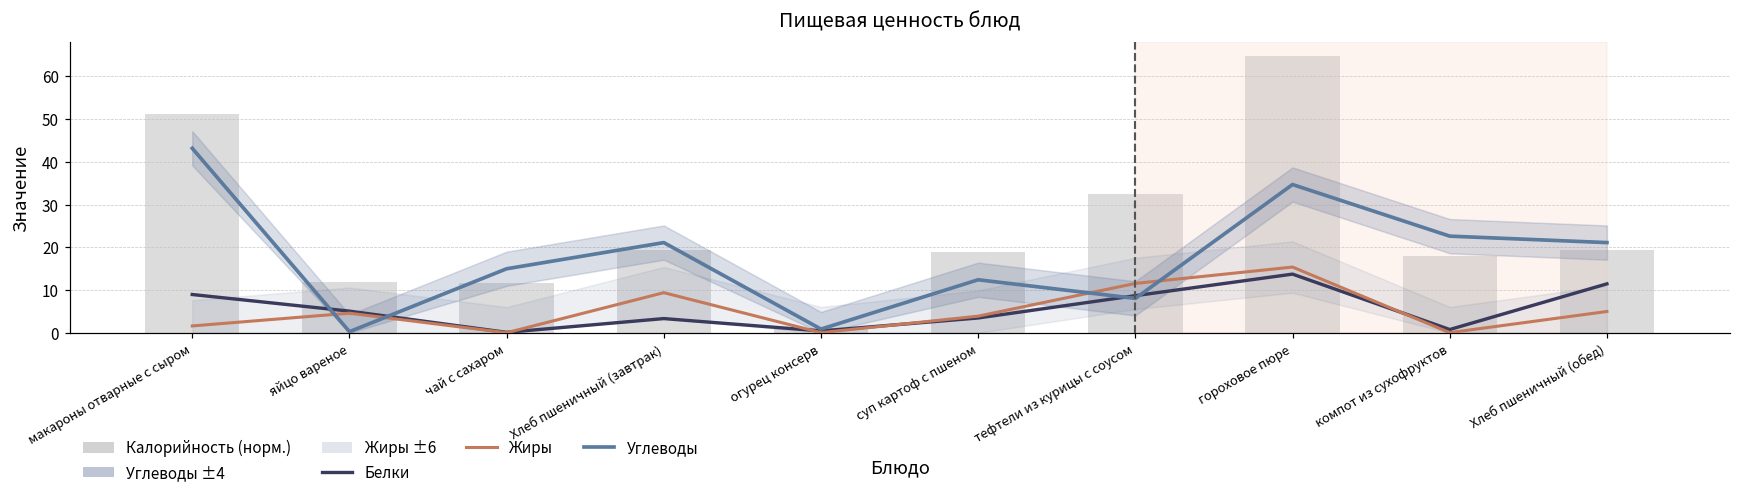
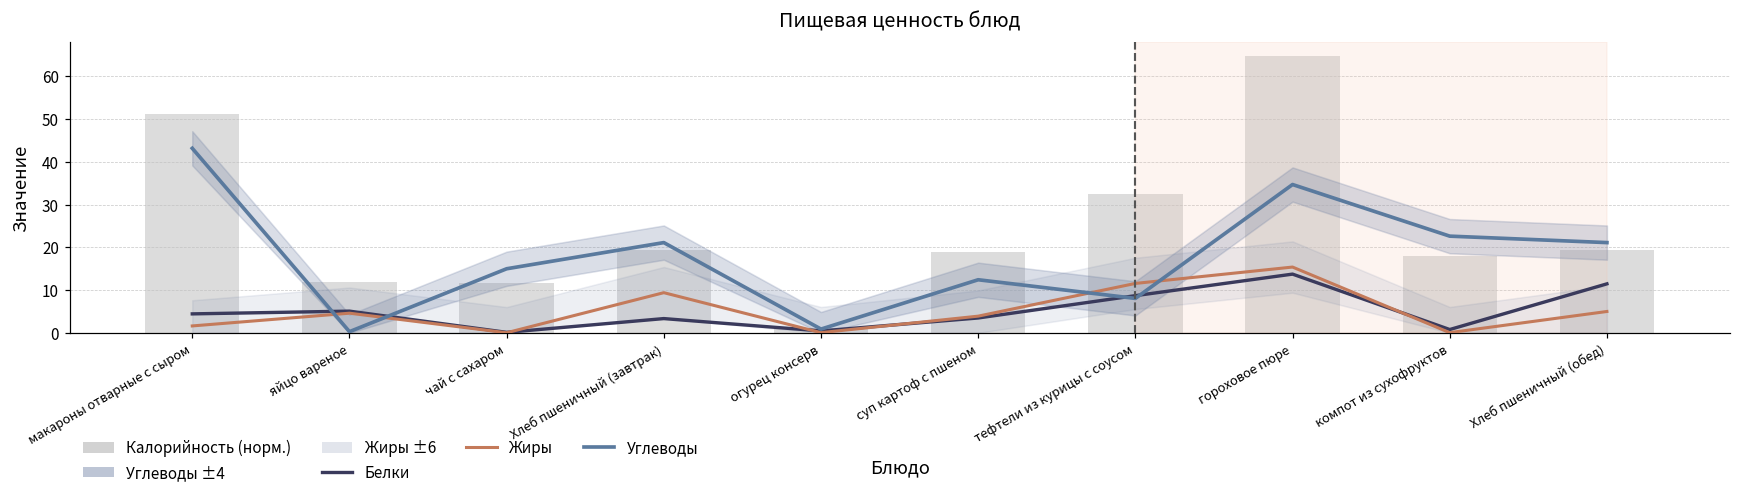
Белки, макароны отварные с сыром: 9 -> 4
